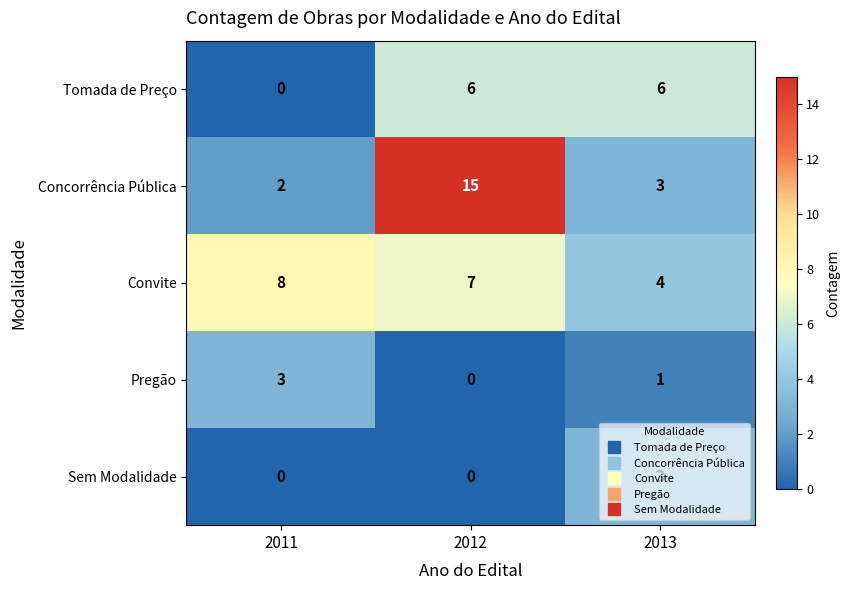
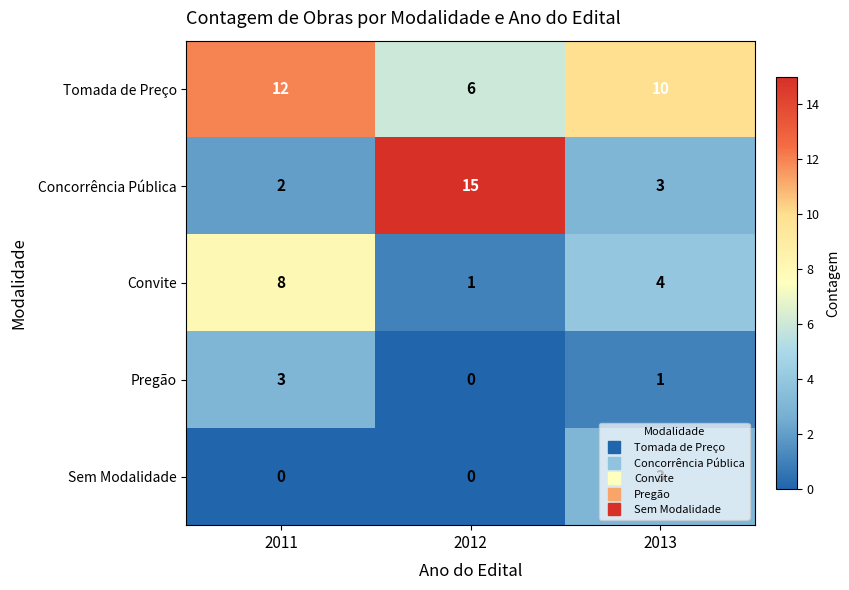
Tomada de Preço, 2011: 0 -> 12
Tomada de Preço, 2013: 6 -> 10
Convite, 2012: 7 -> 1
